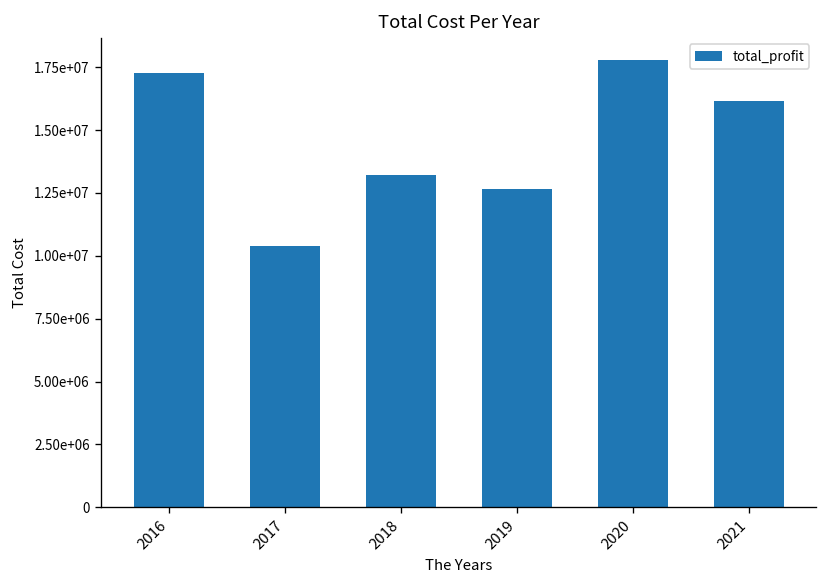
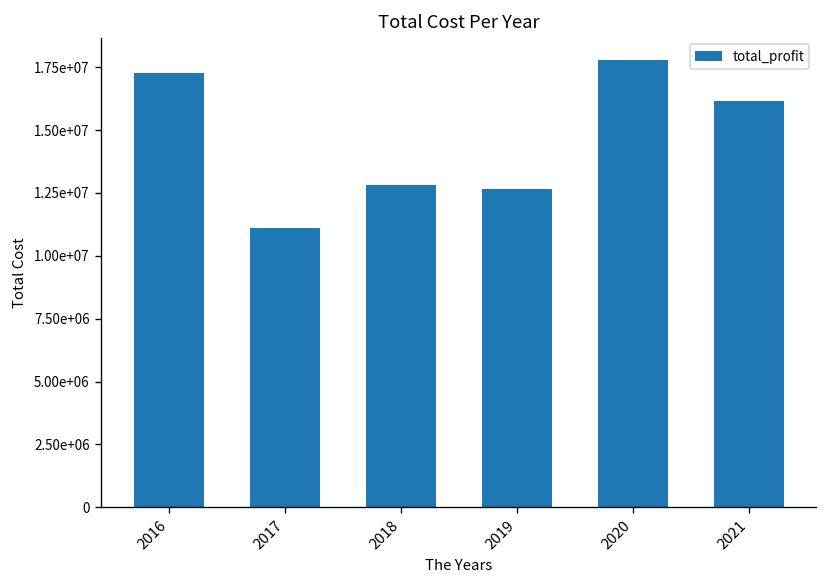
2017: 10400000 -> 11100000
2018: 13200000 -> 12800000
